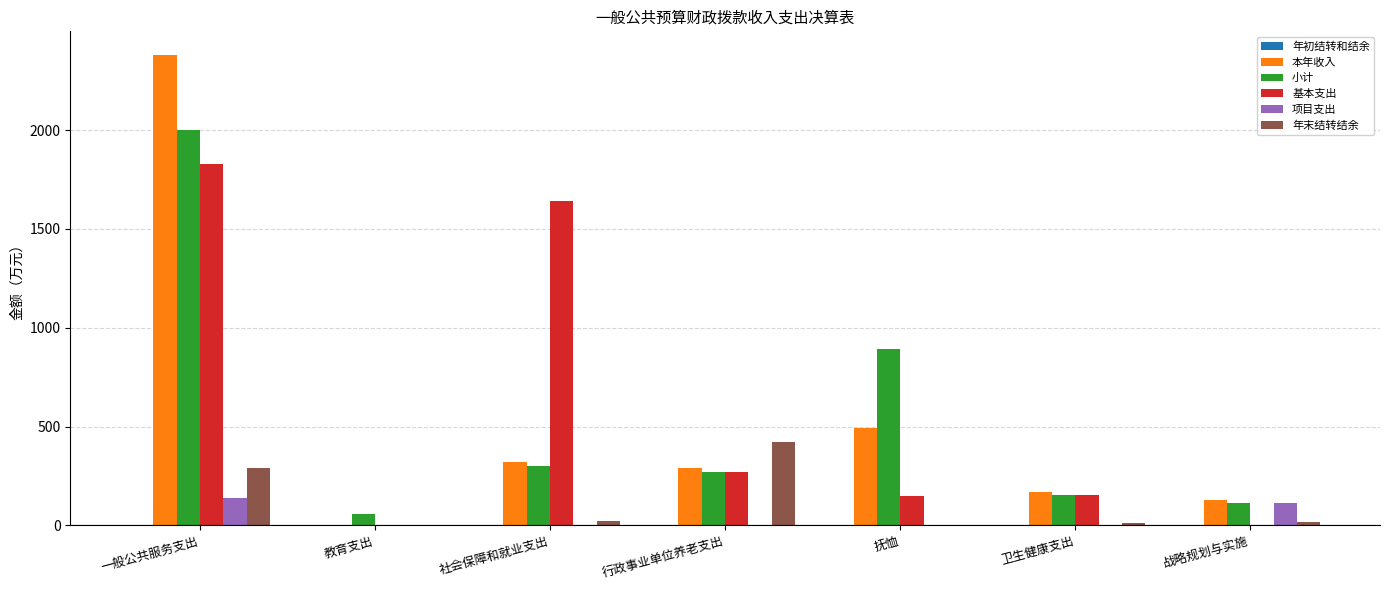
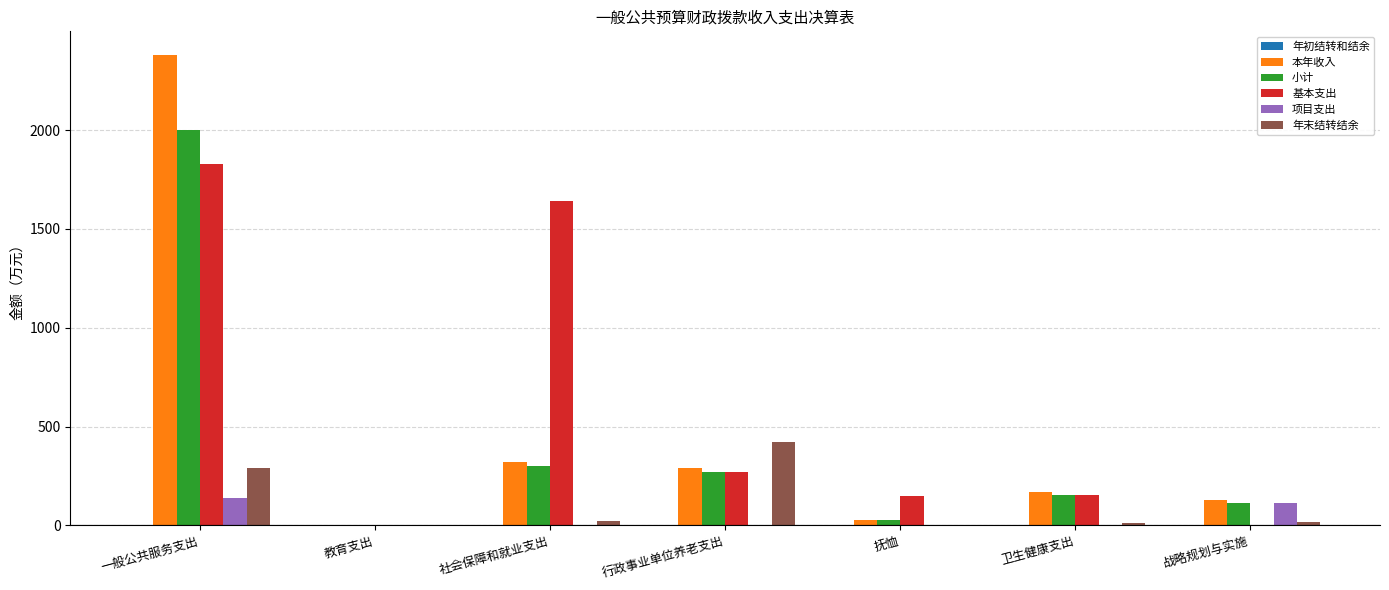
小计, 教育支出: 60 -> 0
本年收入, 抚恤: 490 -> 30
小计, 抚恤: 890 -> 30
